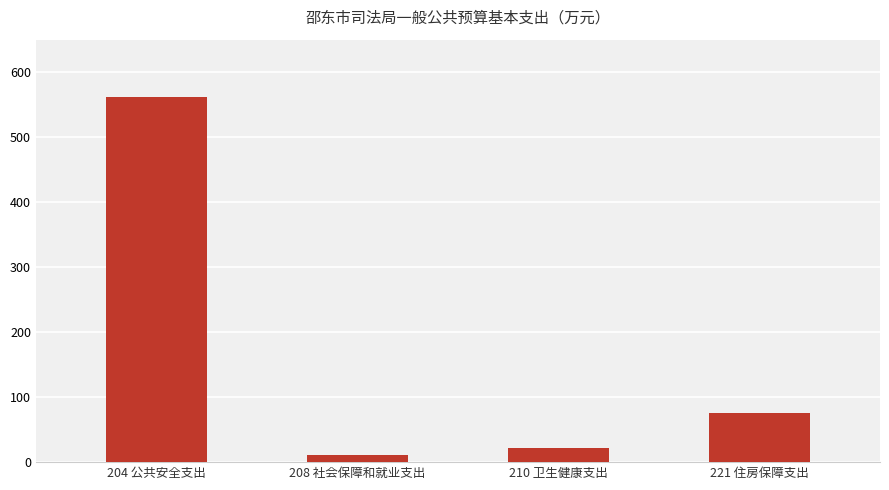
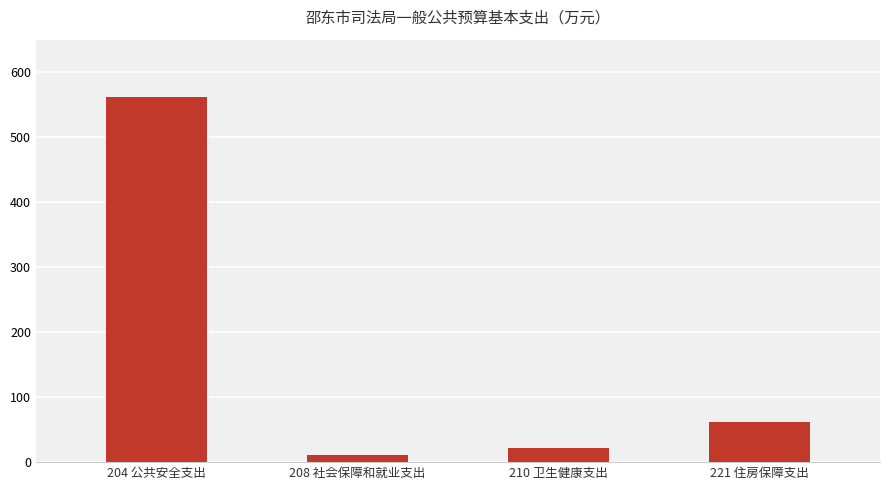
221 住房保障支出: 80 -> 60
